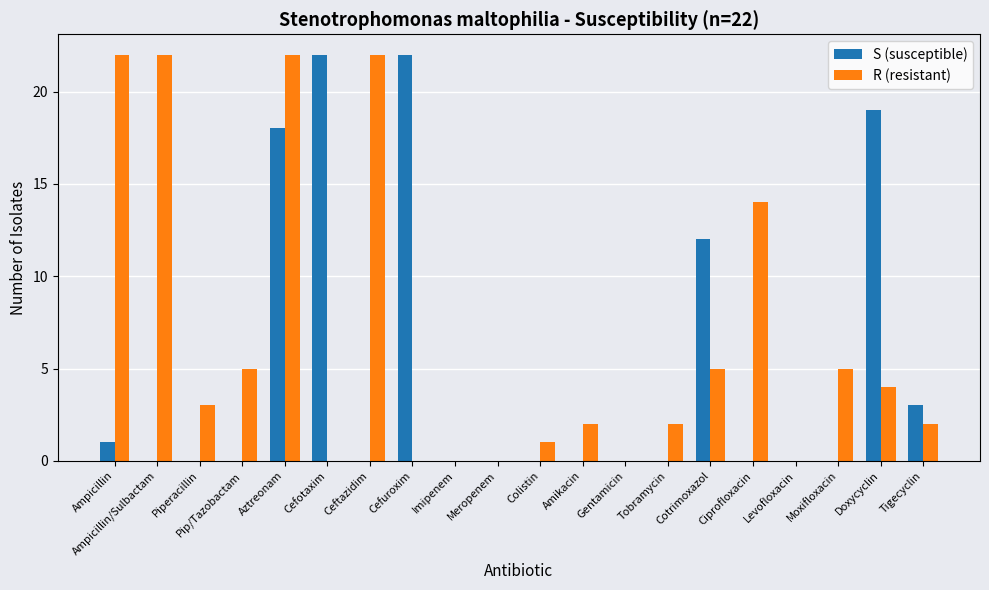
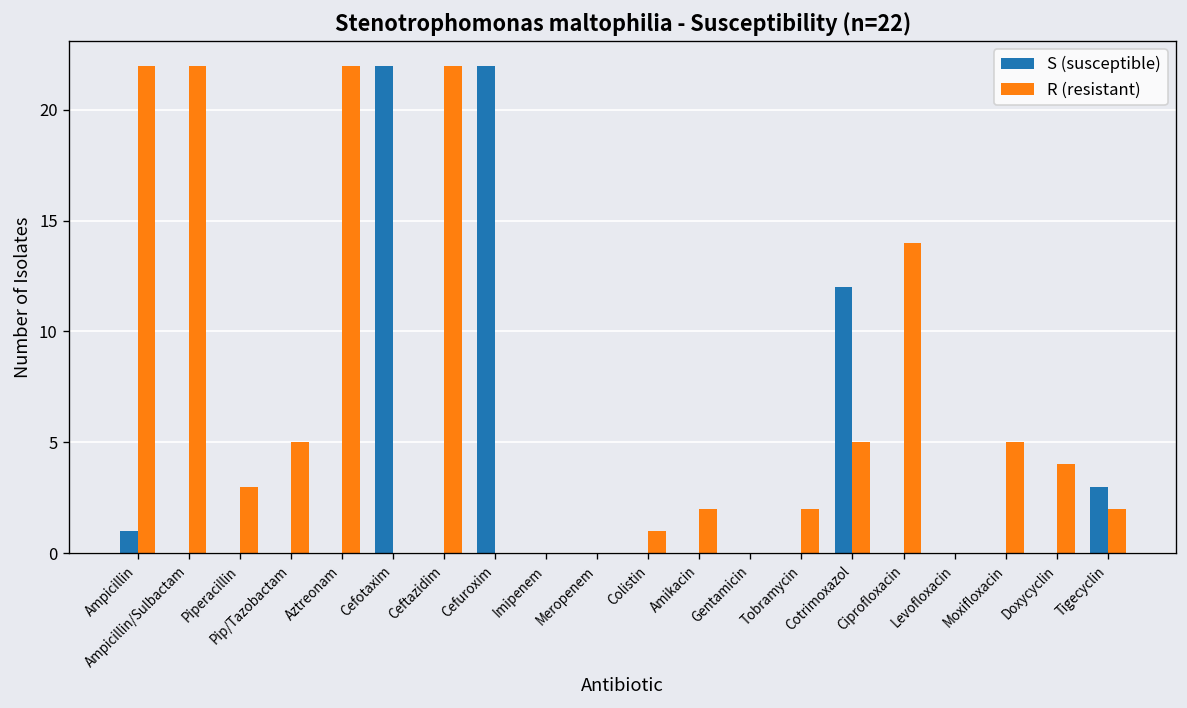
S (susceptible), Aztreonam: 18 -> 0
S (susceptible), Doxycyclin: 19 -> 0
